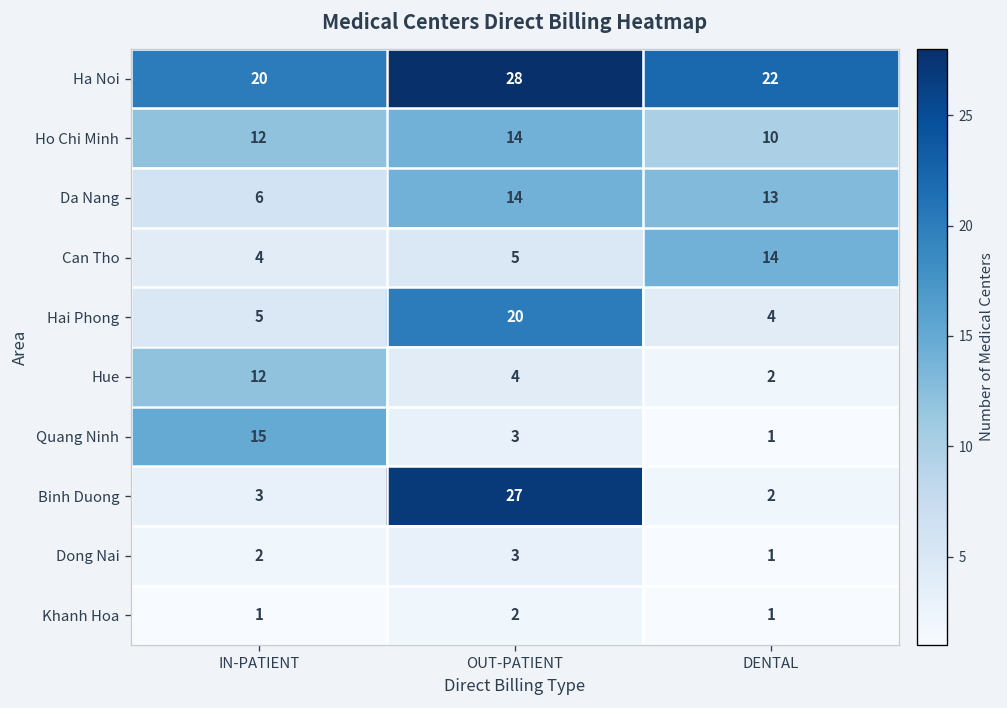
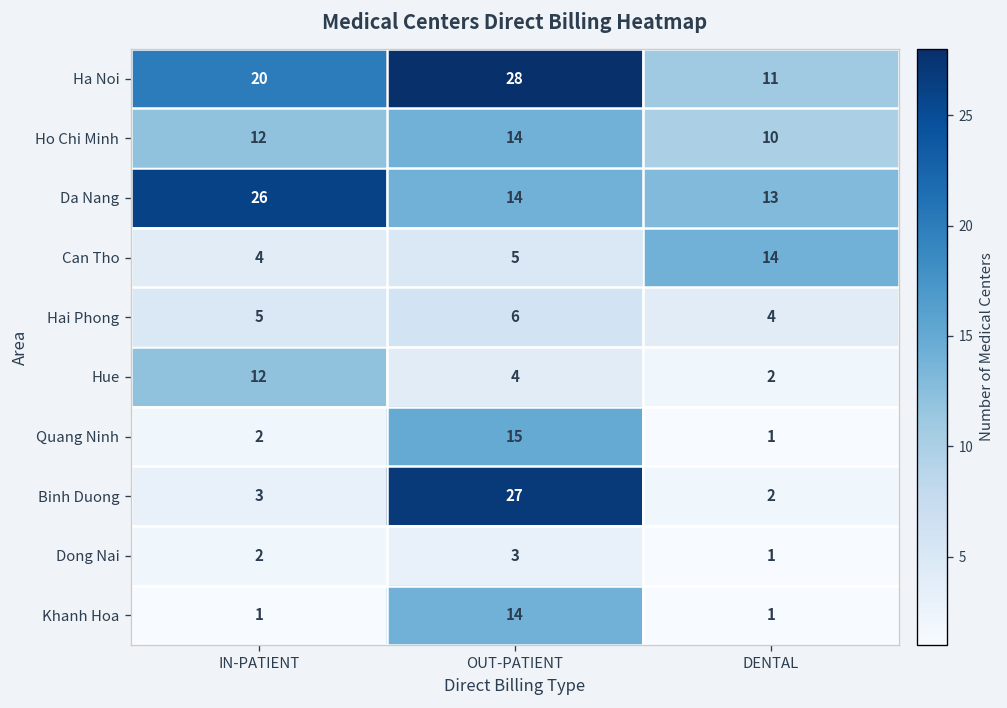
Ha Noi, DENTAL: 22 -> 11
Da Nang, IN-PATIENT: 6 -> 26
Hai Phong, OUT-PATIENT: 20 -> 6
Quang Ninh, IN-PATIENT: 15 -> 2
Quang Ninh, OUT-PATIENT: 3 -> 15
Khanh Hoa, OUT-PATIENT: 2 -> 14
